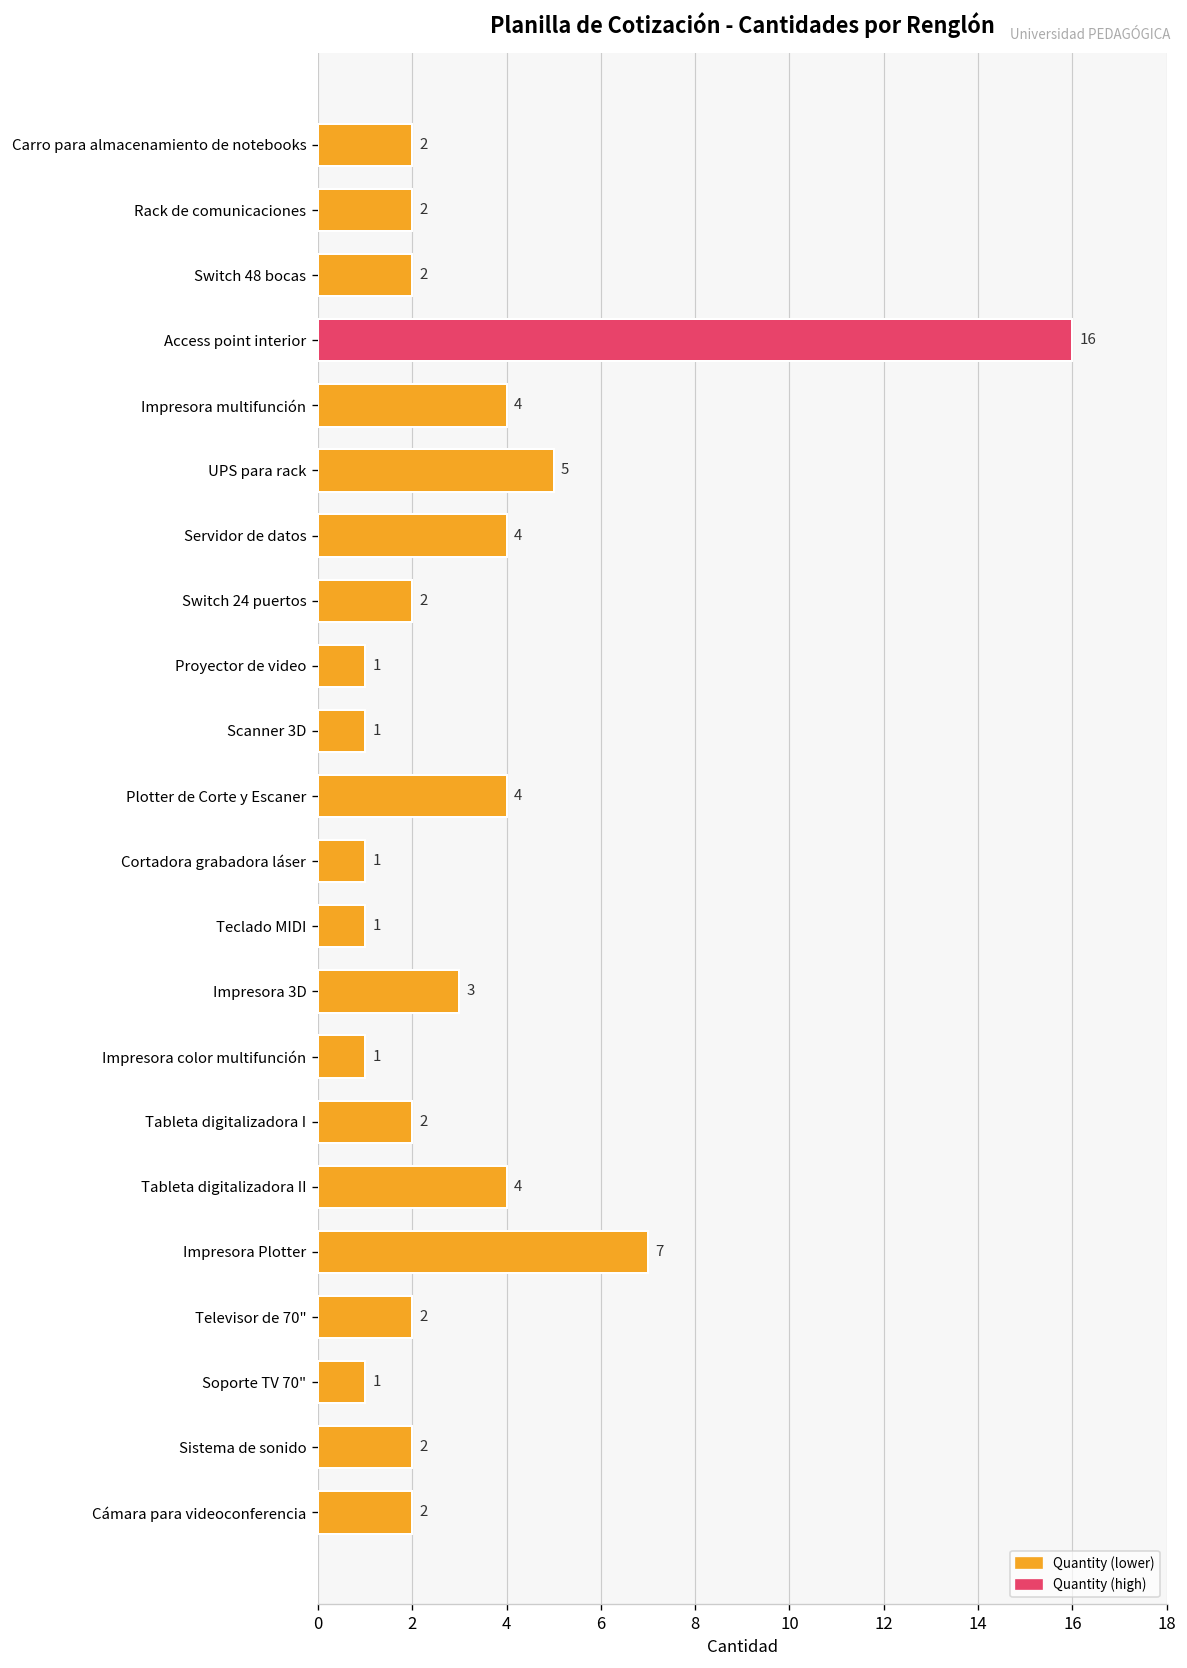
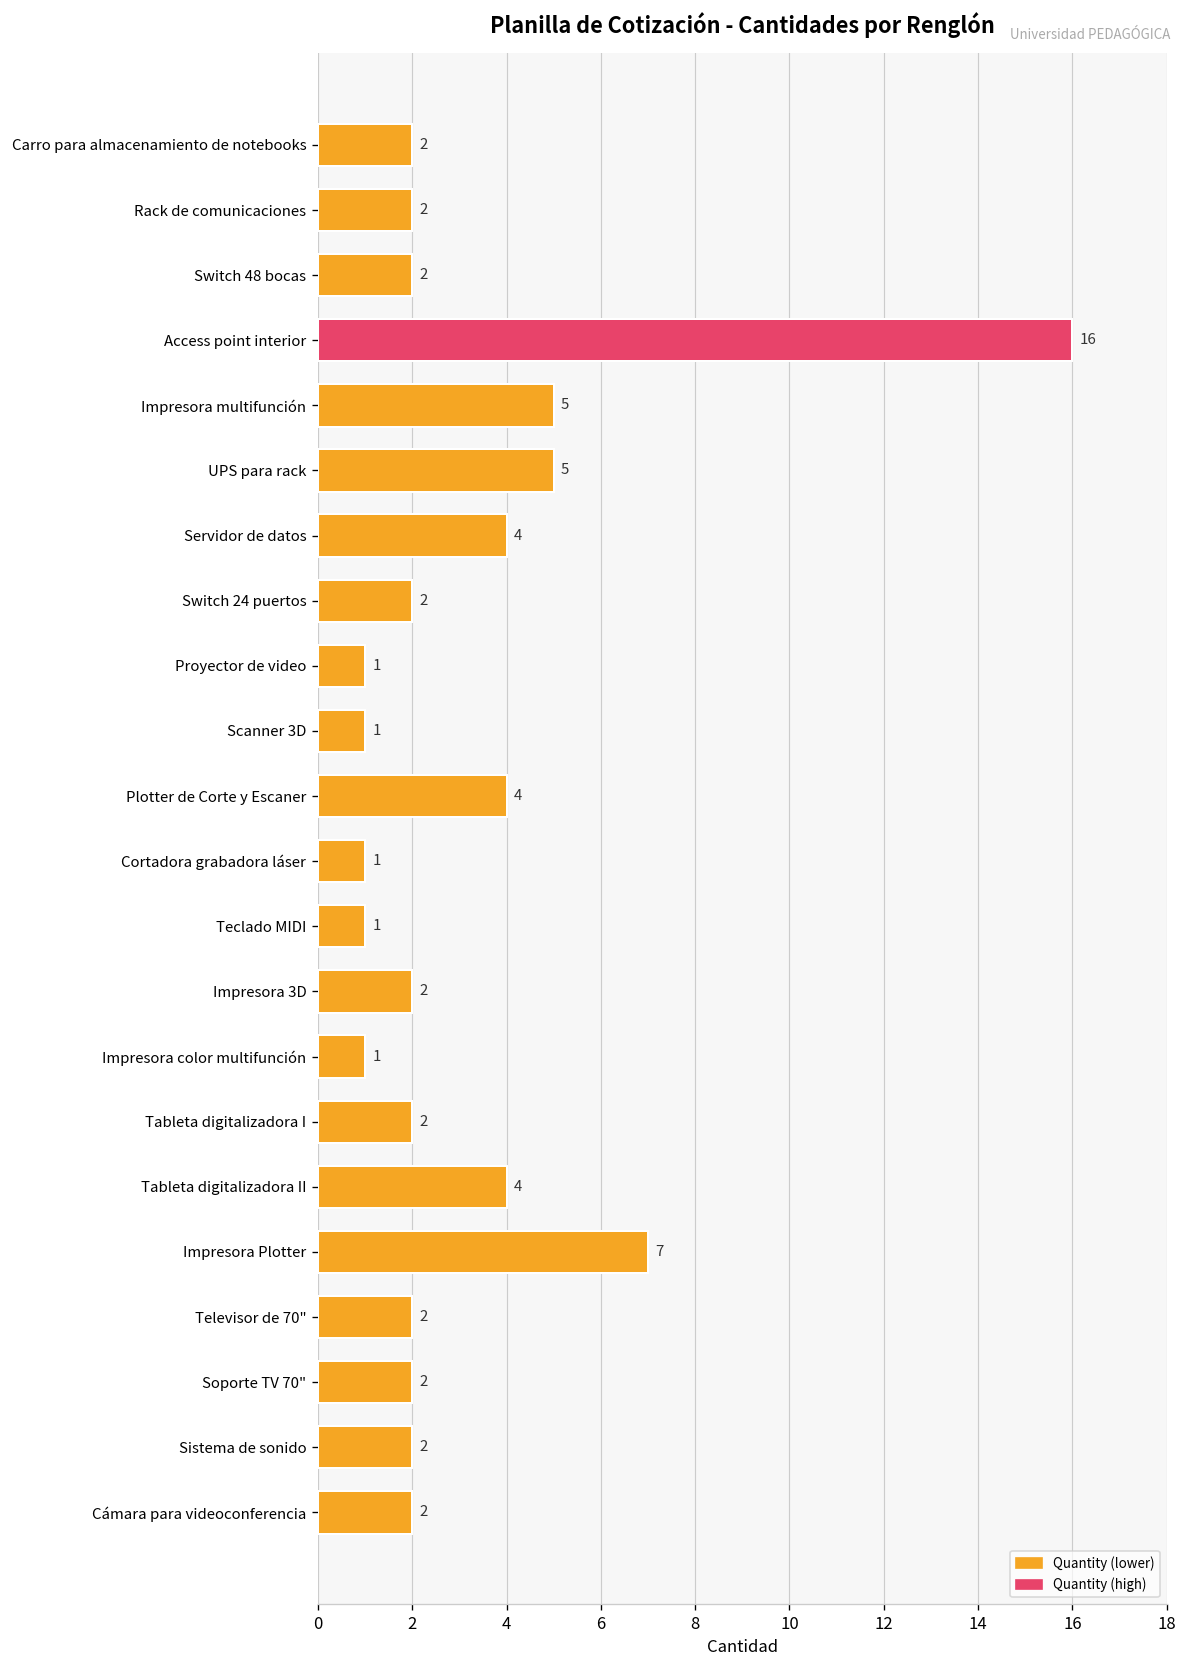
Impresora multifunción: 4 -> 5
Impresora 3D: 3 -> 2
Soporte TV 70": 1 -> 2
